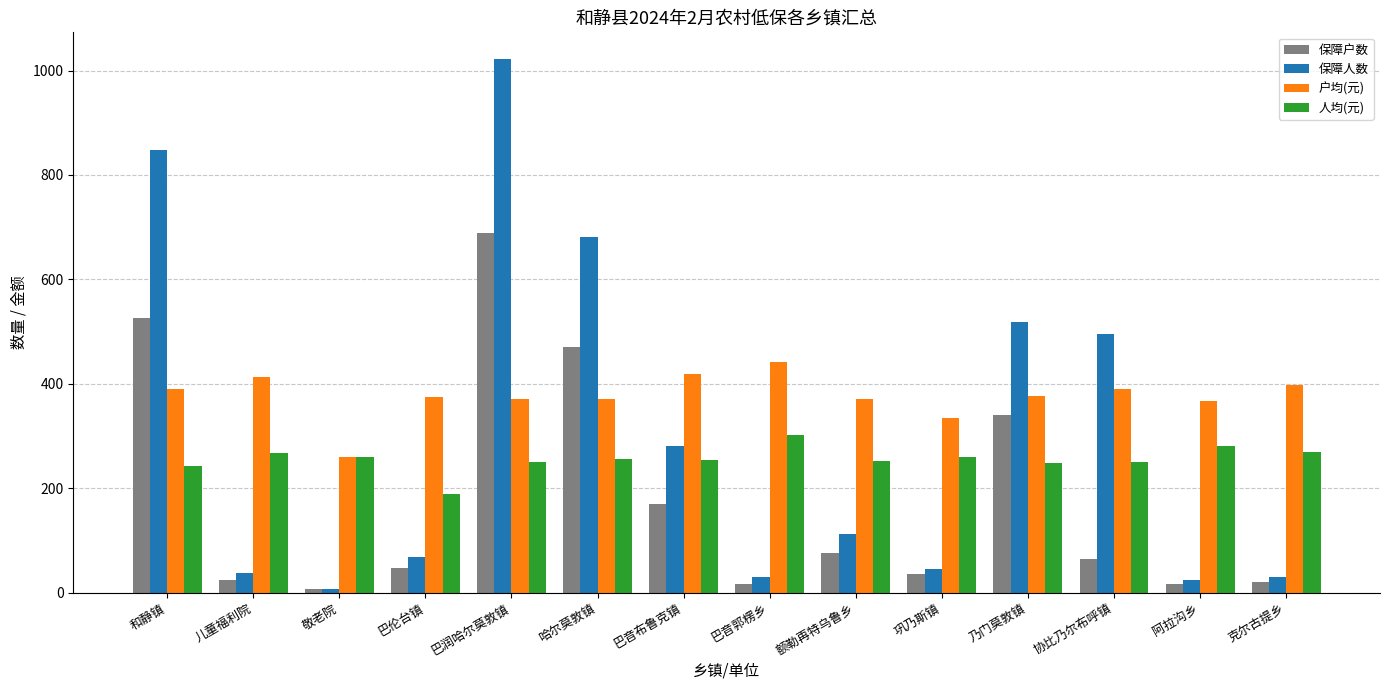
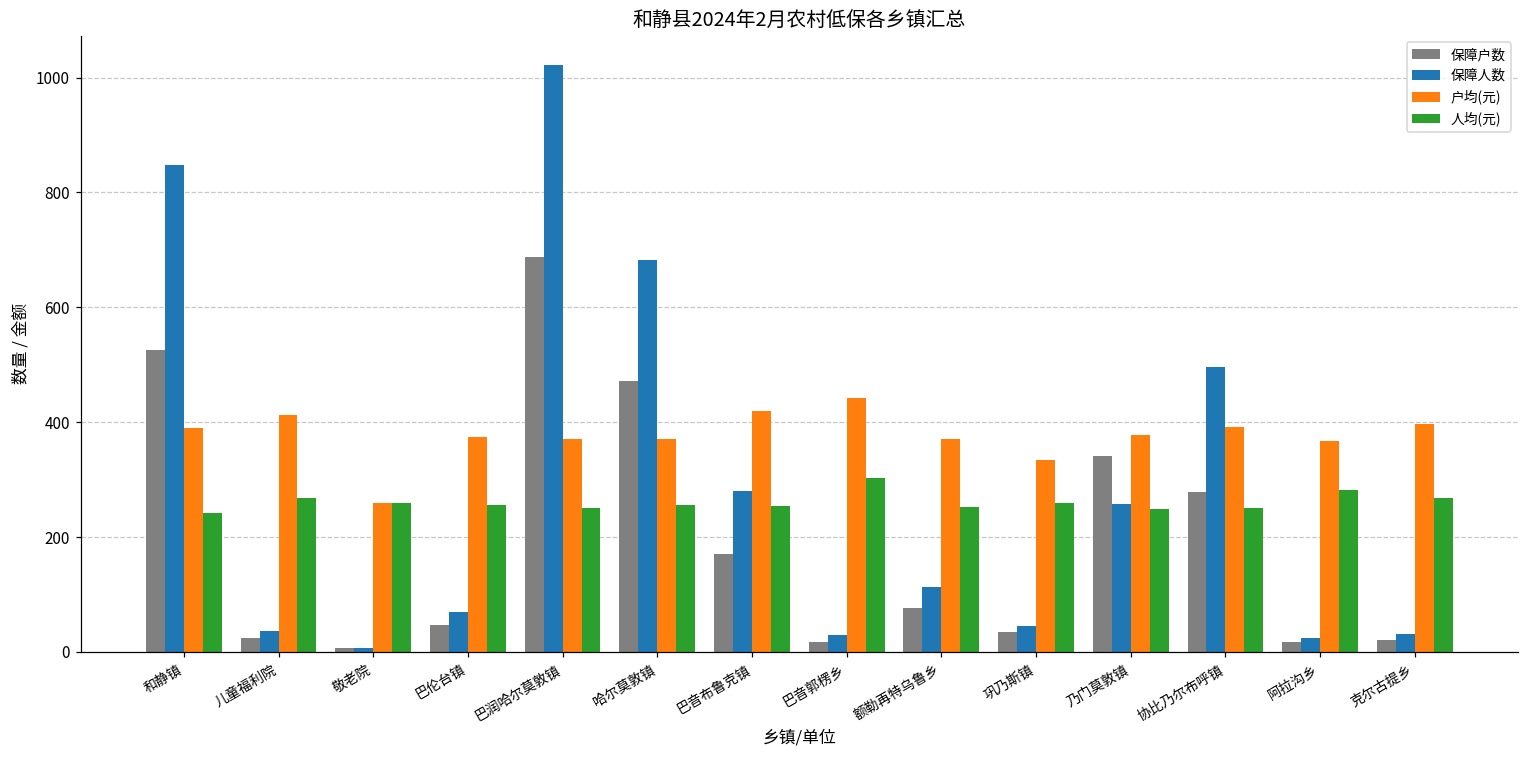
人均(元), 巴伦台镇: 190 -> 260
保障人数, 乃门莫敦镇: 520 -> 260
保障户数, 协比乃尔布呼镇: 70 -> 280
